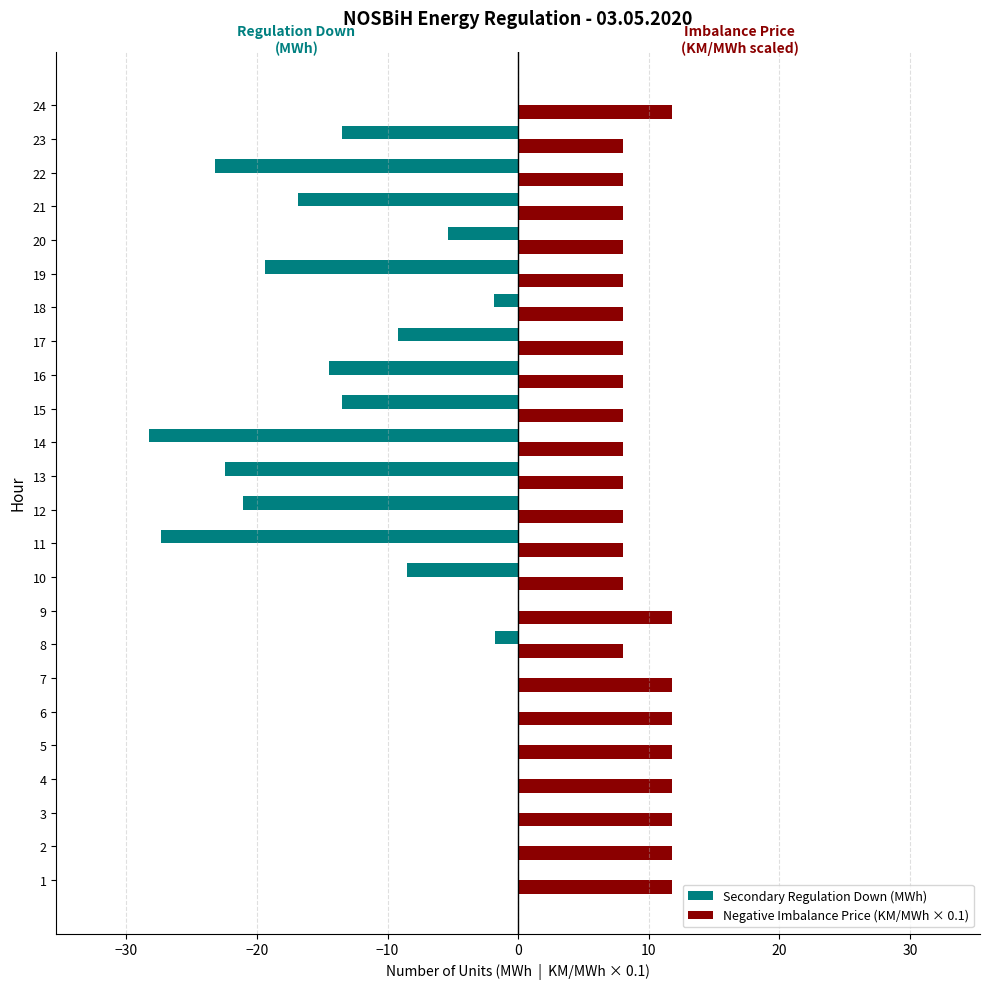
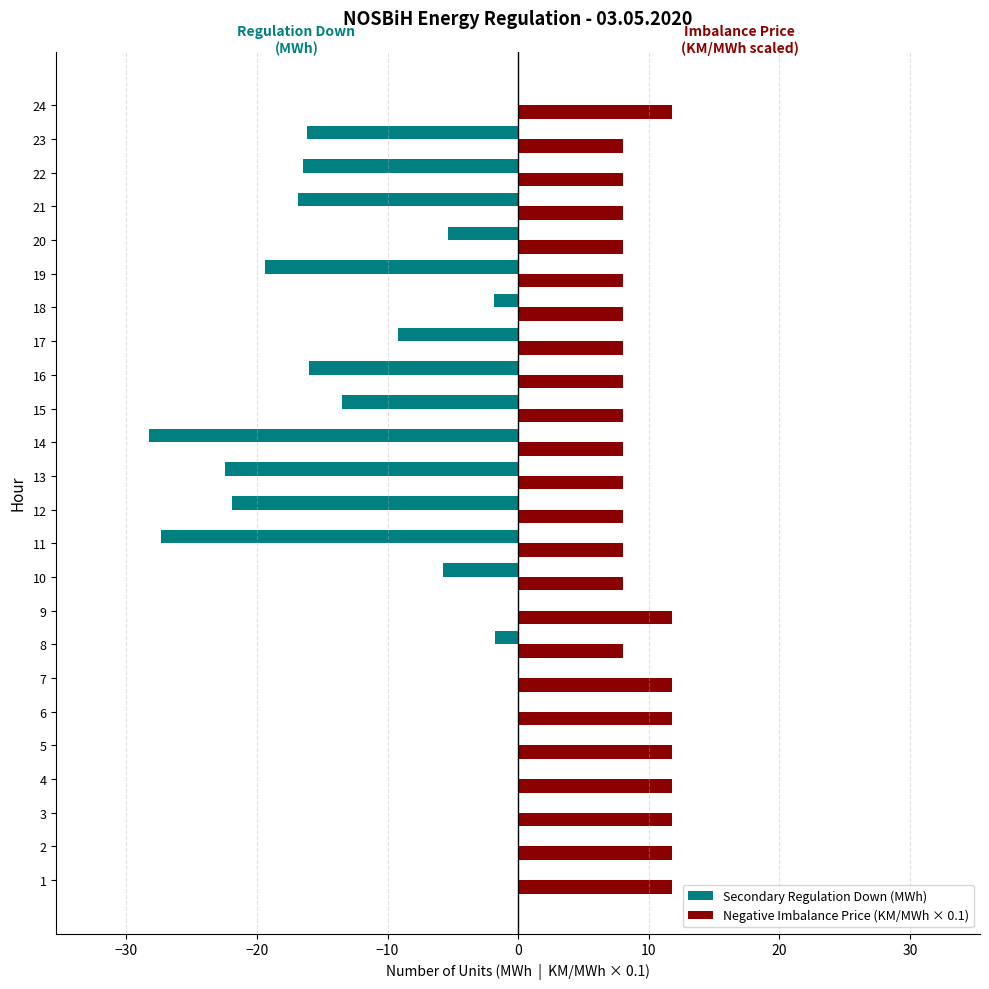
Secondary Regulation Down (MWh), 23: -13.5 -> -16.1
Secondary Regulation Down (MWh), 22: -23.2 -> -16.5
Secondary Regulation Down (MWh), 16: -14.4 -> -16.0
Secondary Regulation Down (MWh), 12: -21.1 -> -21.9
Secondary Regulation Down (MWh), 10: -8.5 -> -5.7
